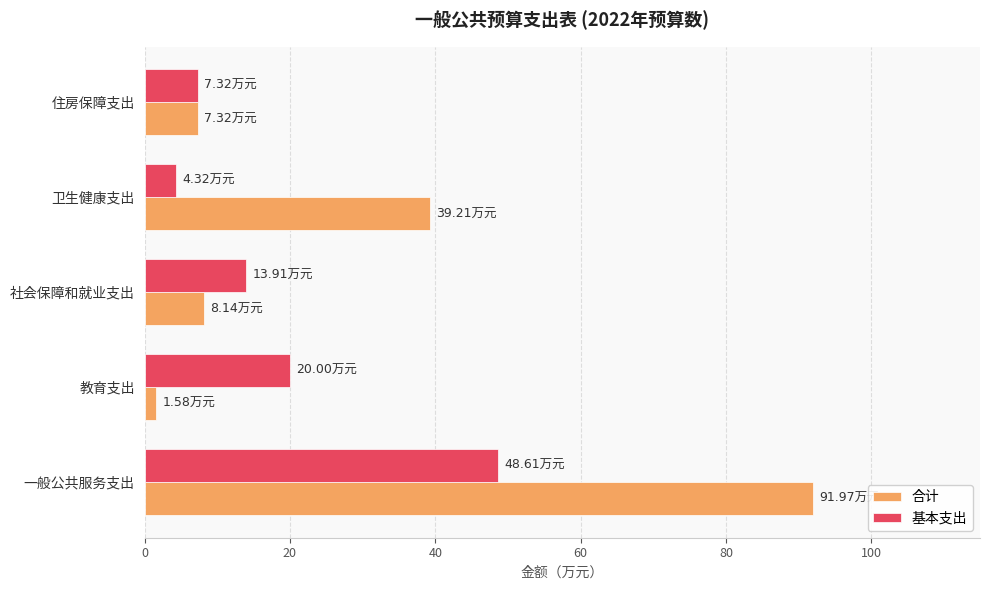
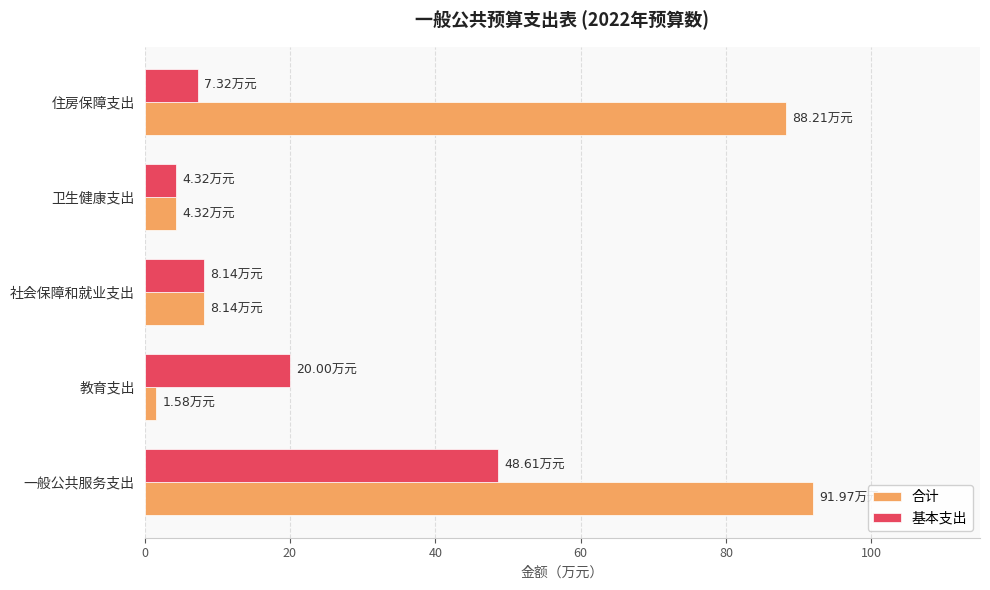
合计, 住房保障支出: 7.32 -> 88.21
合计, 卫生健康支出: 39.21 -> 4.32
基本支出, 社会保障和就业支出: 13.91 -> 8.14
